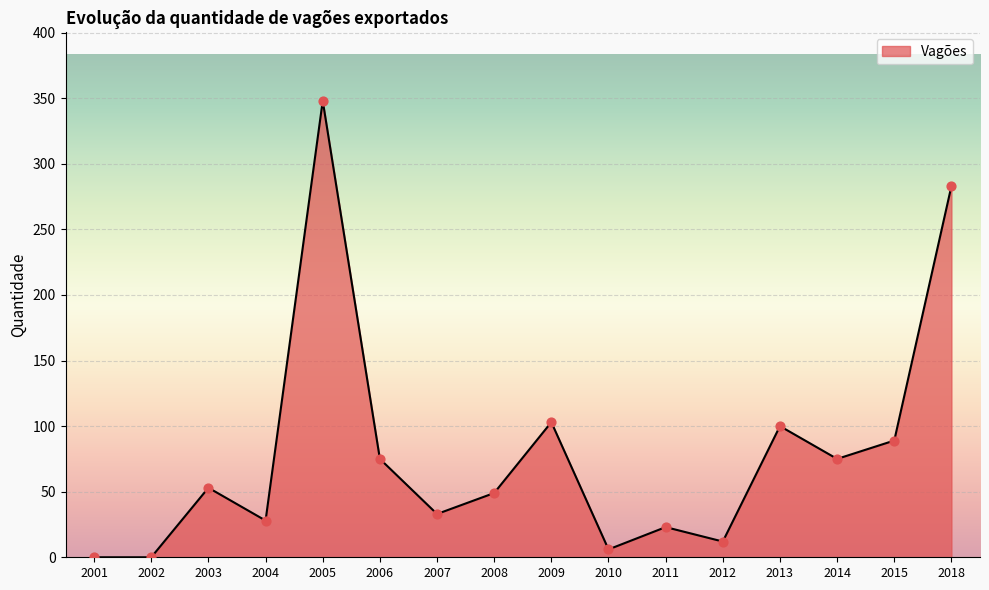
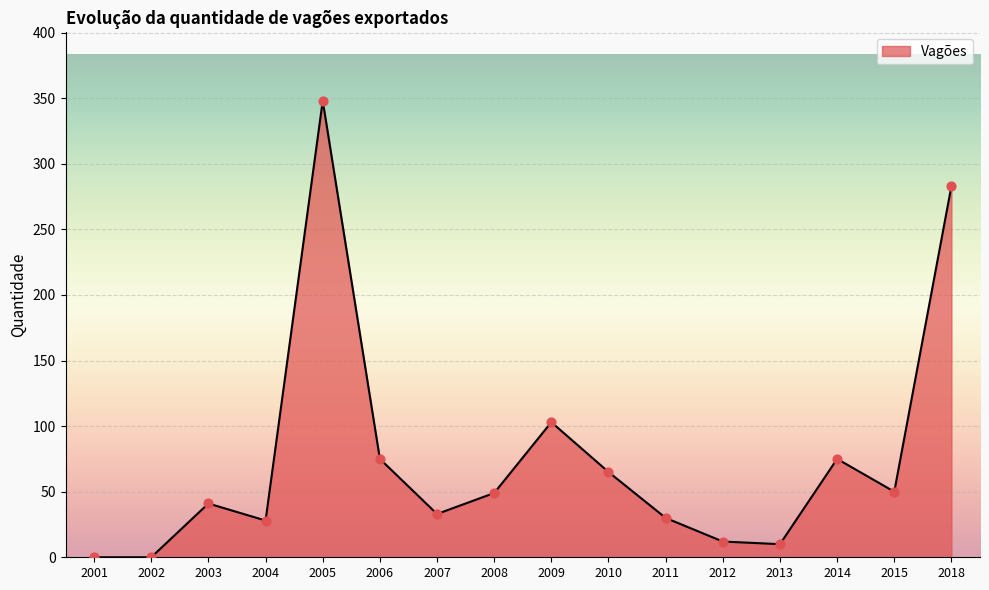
2003: 53 -> 41
2010: 6 -> 65
2011: 23 -> 30
2013: 100 -> 10
2015: 89 -> 50
